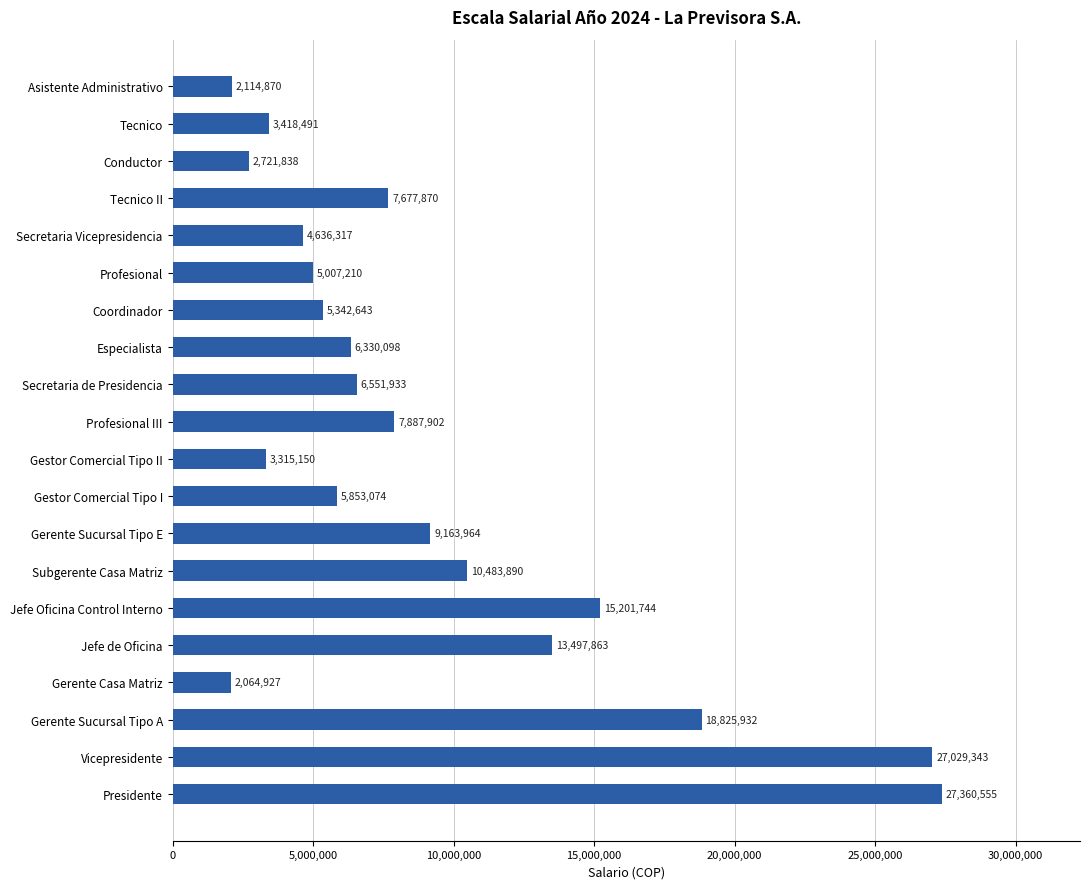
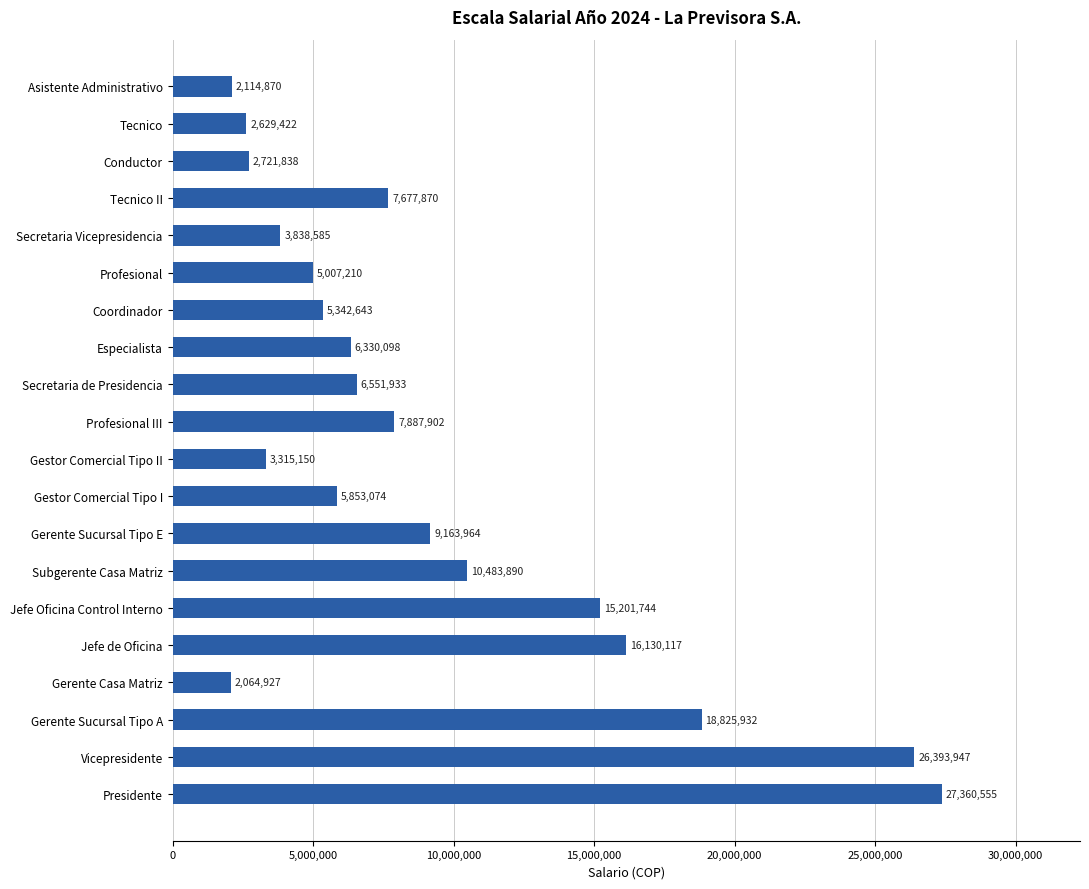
Tecnico: 3,418,491 -> 2,629,422
Secretaria Vicepresidencia: 4,636,317 -> 3,838,585
Jefe de Oficina: 13,497,863 -> 16,130,117
Vicepresidente: 27,029,343 -> 26,393,947
